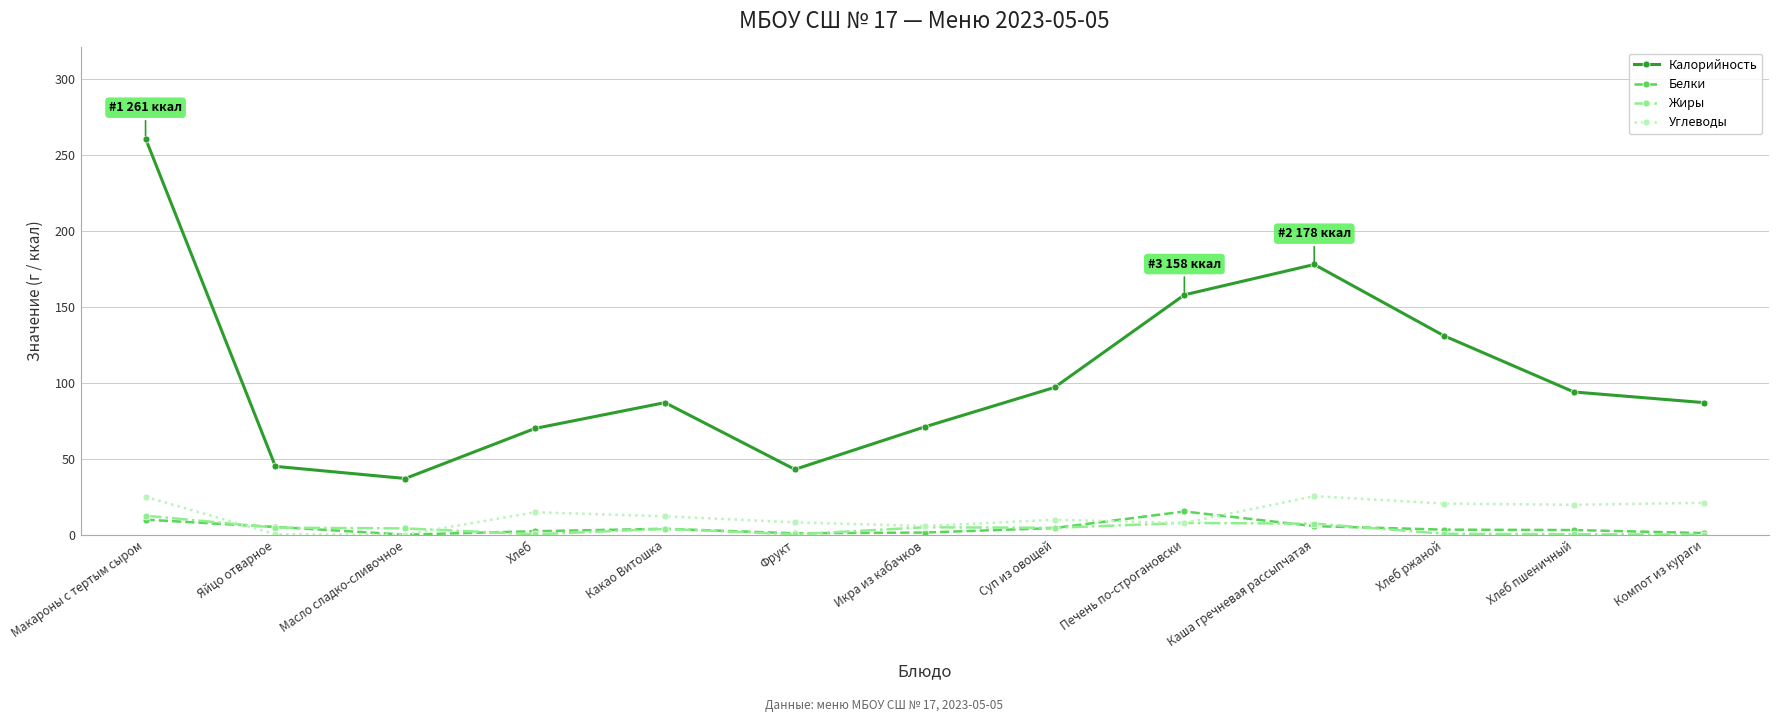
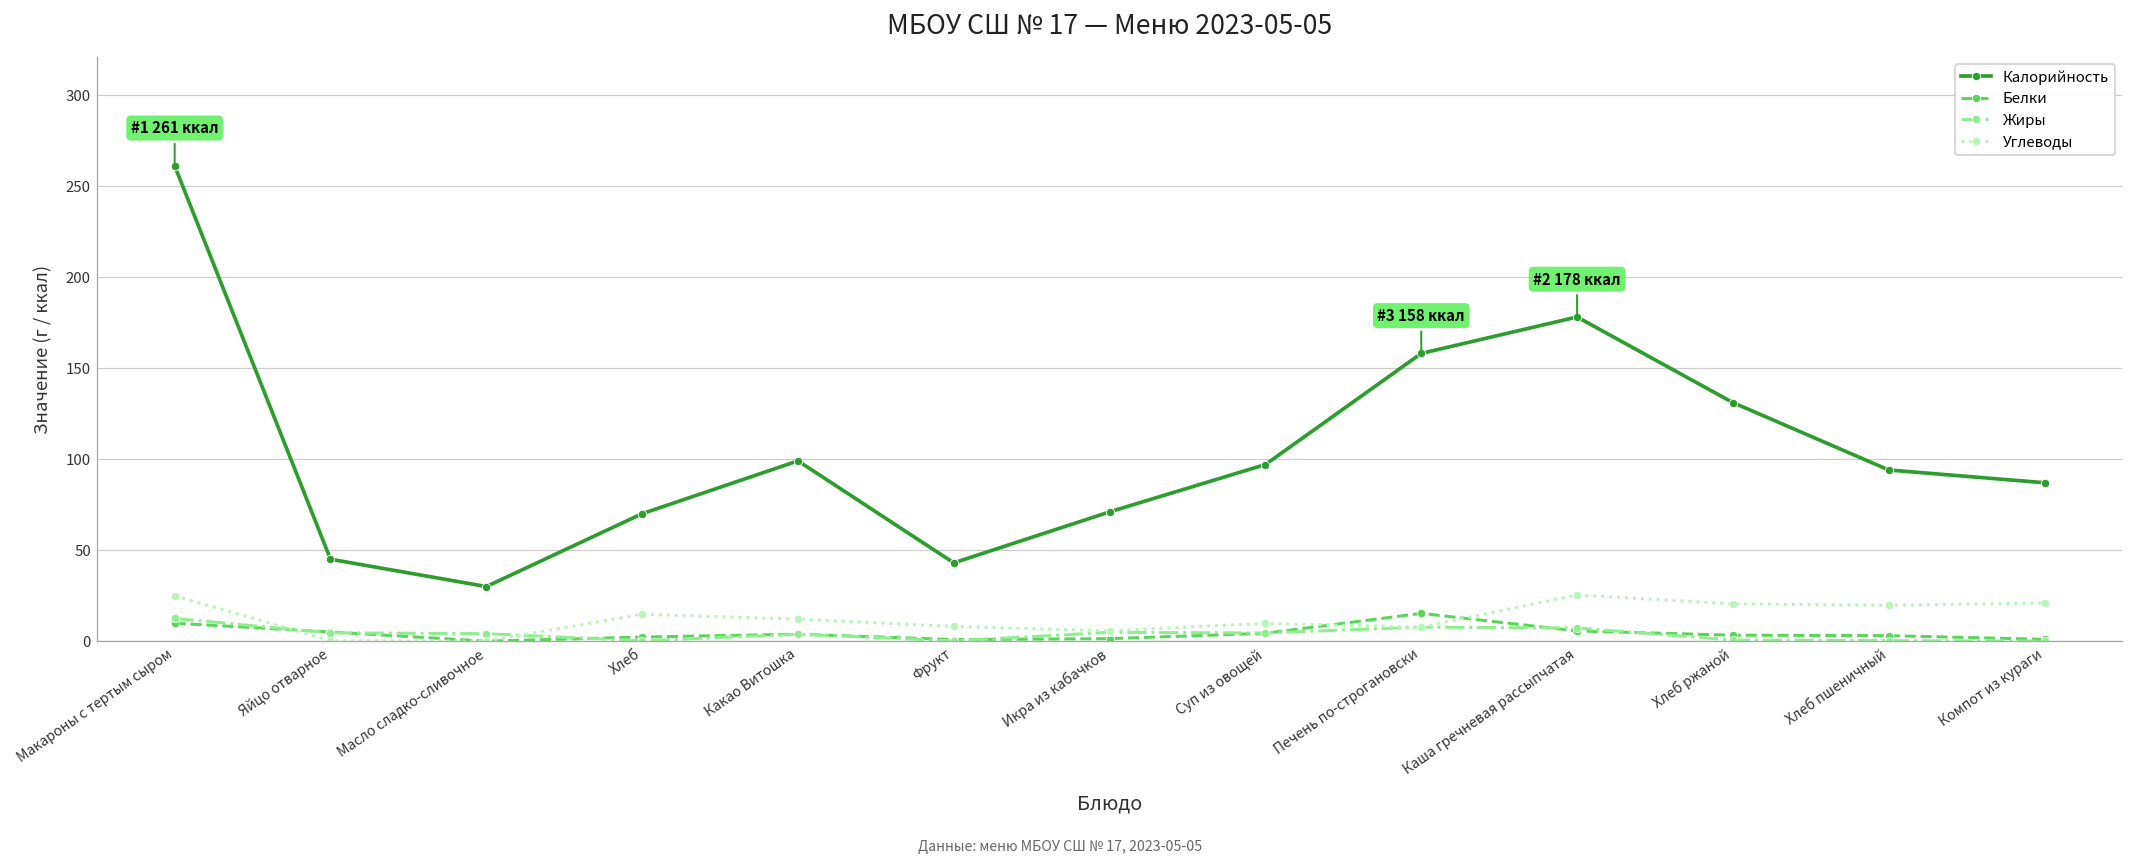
Калорийность, Масло сладко-сливочное: 37 -> 30
Калорийность, Какао Витошка: 87 -> 99
